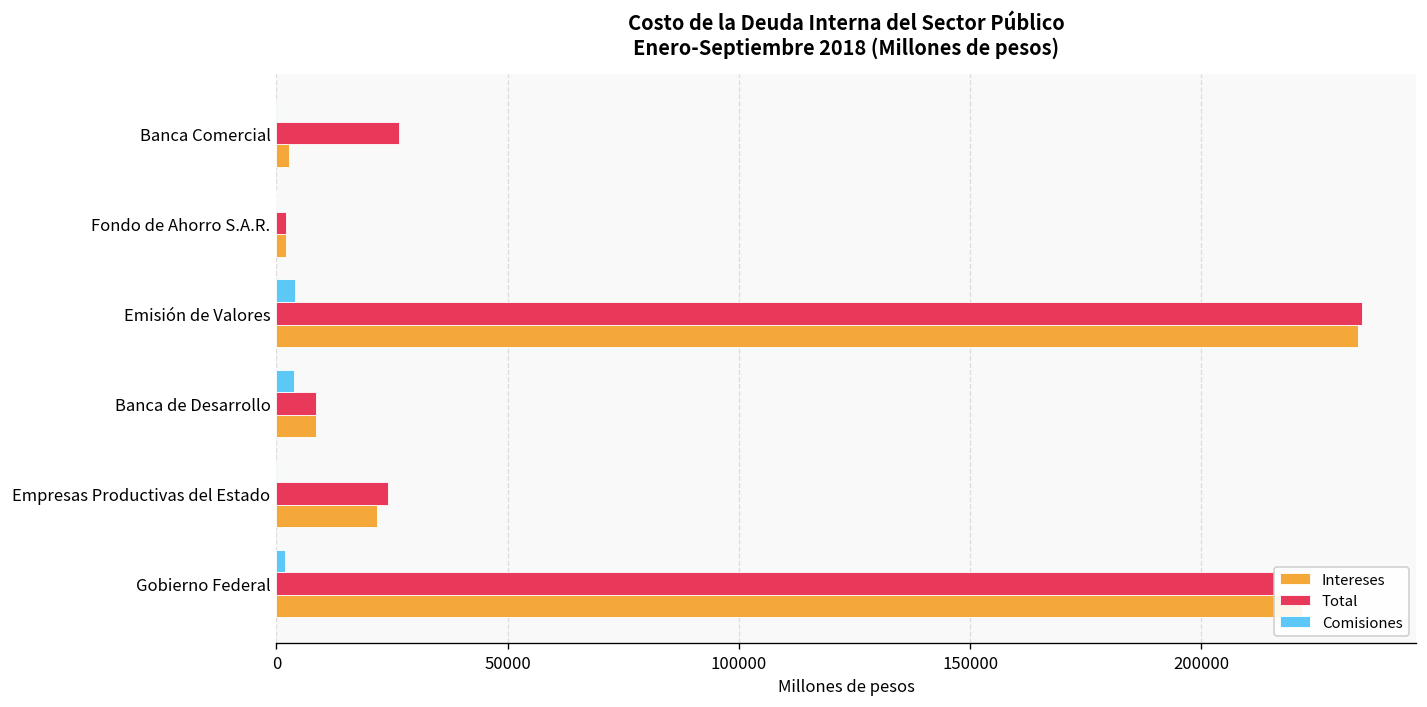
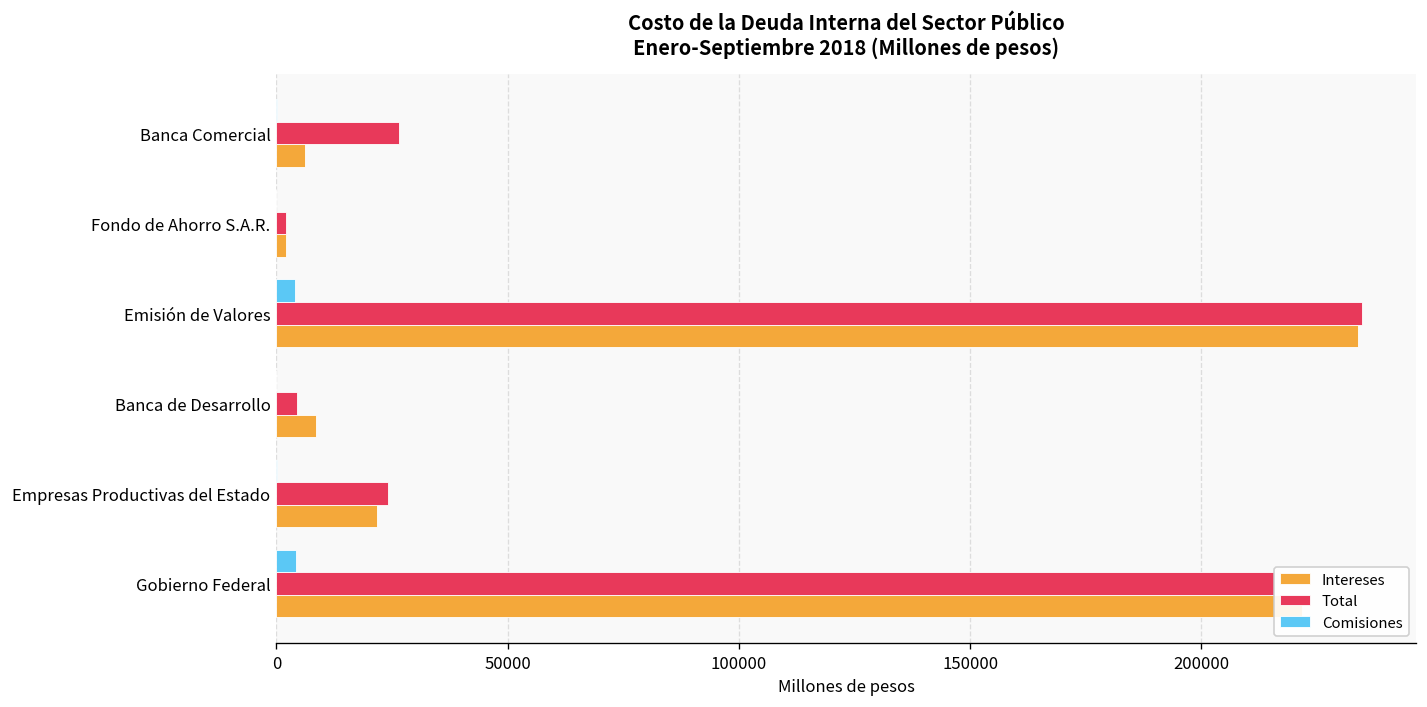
Intereses, Banca Comercial: 3000 -> 6000
Comisiones, Banca de Desarrollo: 4000 -> 0
Total, Banca de Desarrollo: 9000 -> 5000
Comisiones, Gobierno Federal: 2000 -> 4000
